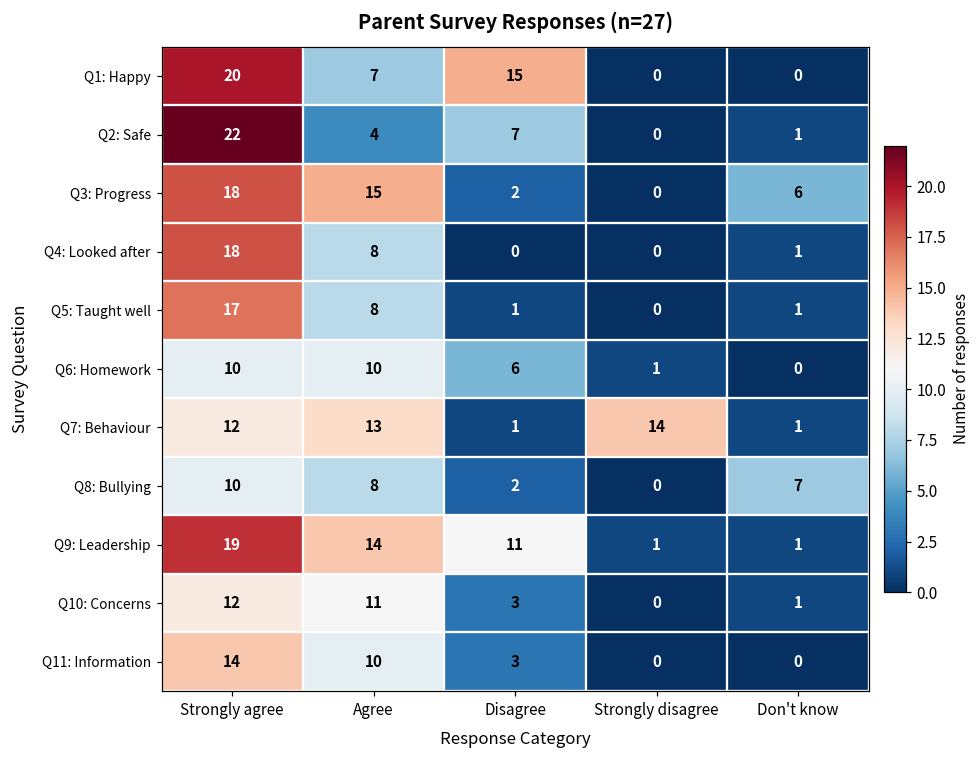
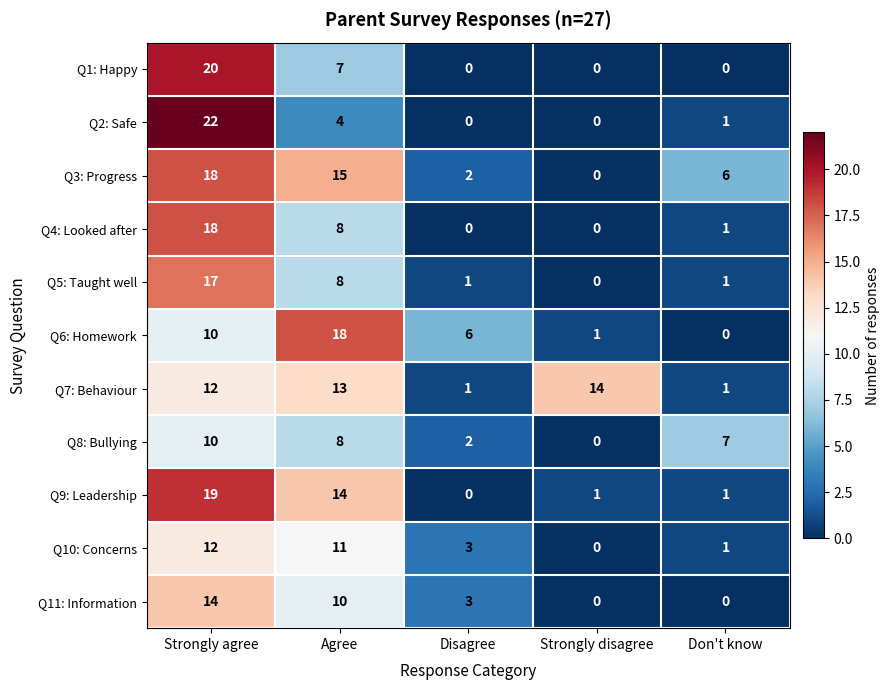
Q1: Happy, Disagree: 15 -> 0
Q2: Safe, Disagree: 7 -> 0
Q6: Homework, Agree: 10 -> 18
Q9: Leadership, Disagree: 11 -> 0
